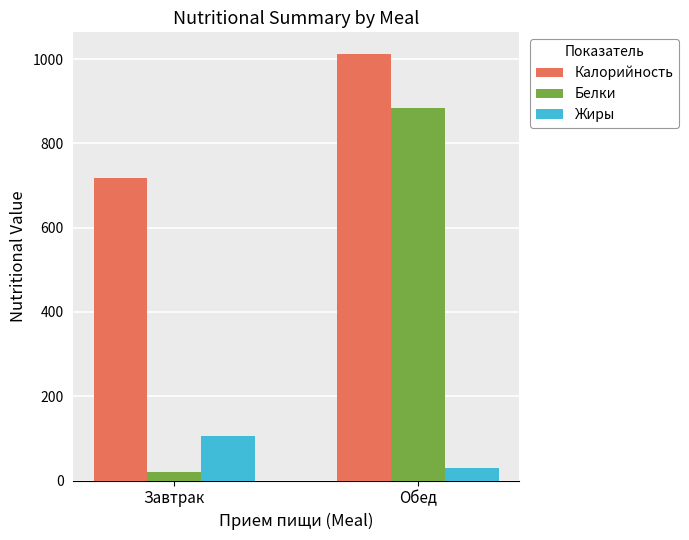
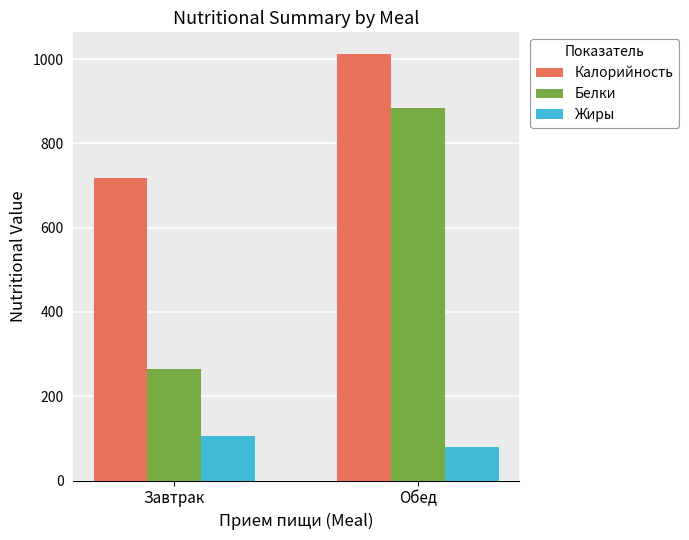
Белки, Завтрак: 20 -> 260
Жиры, Обед: 30 -> 80
